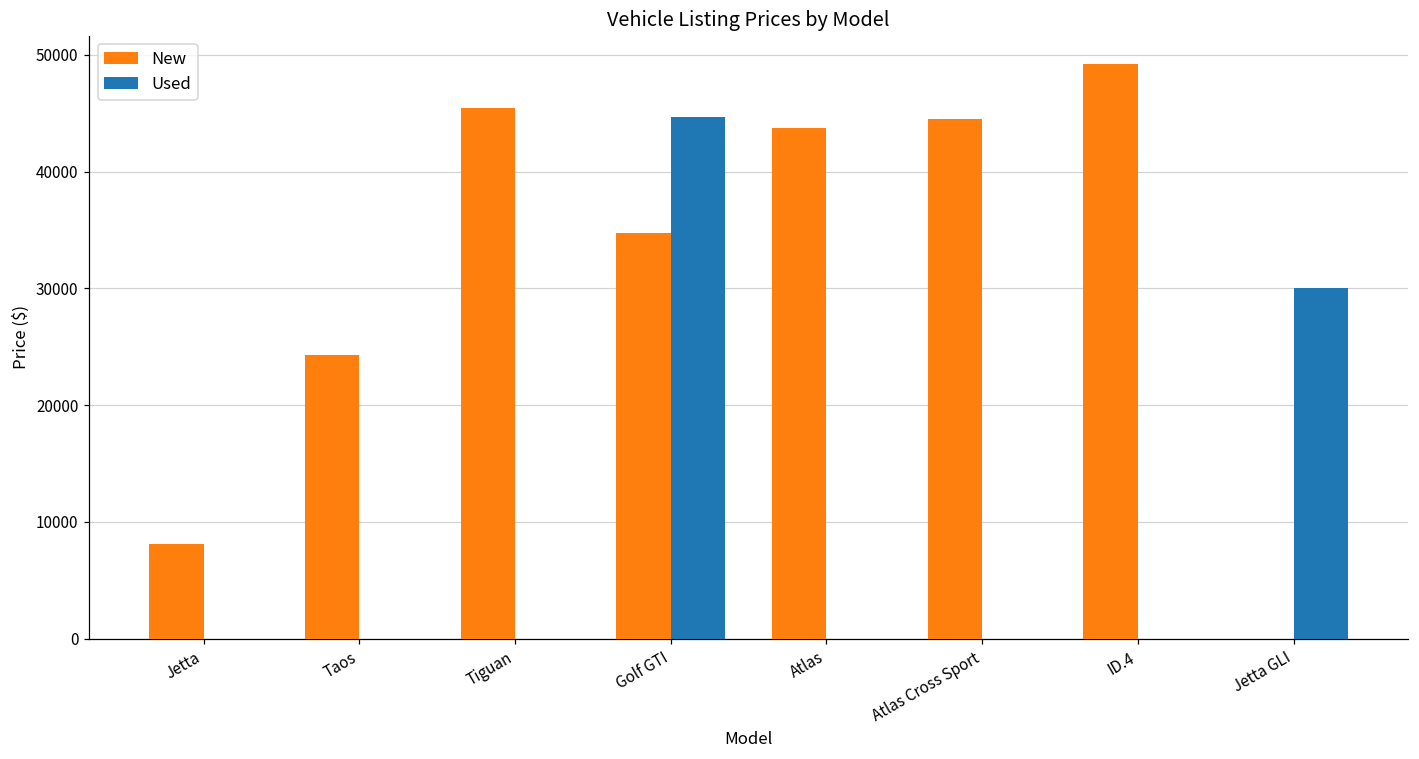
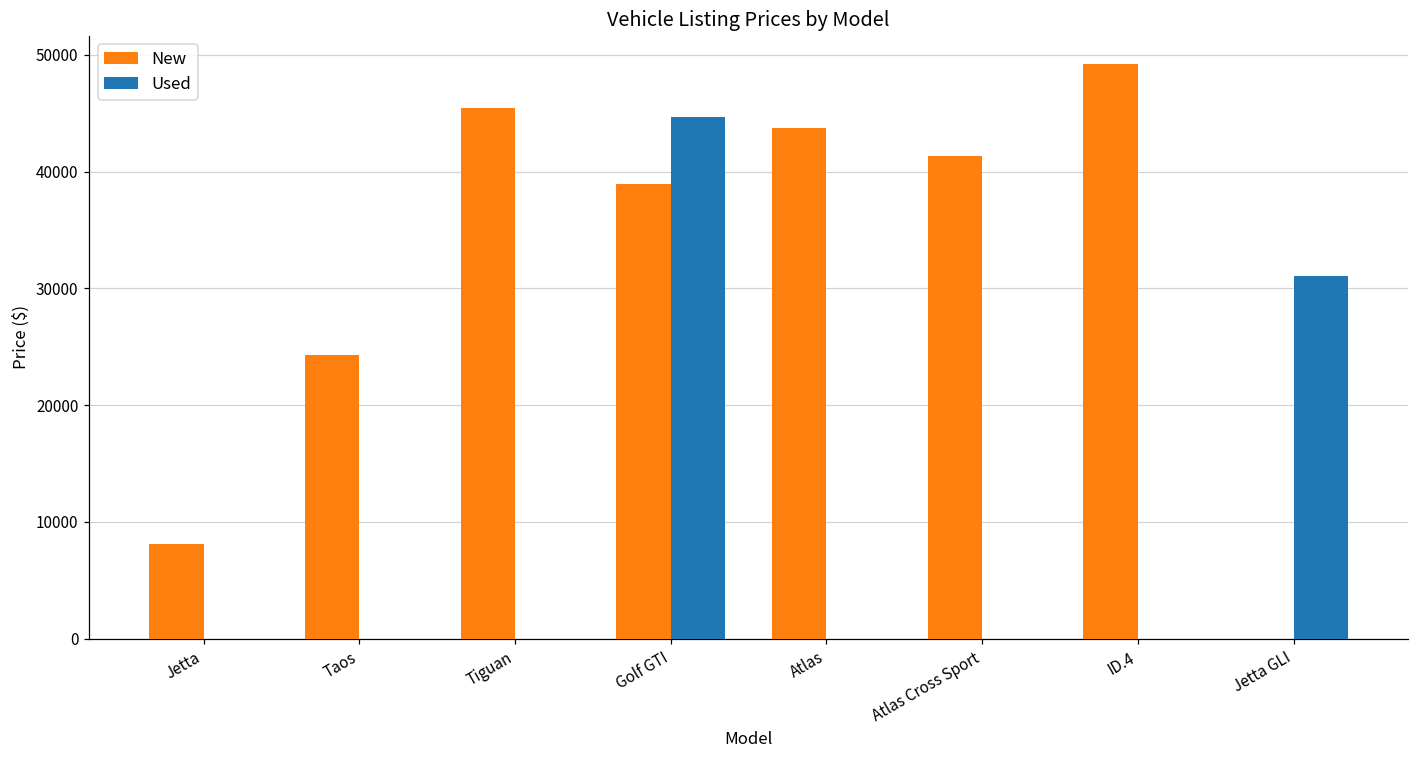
New, Golf GTI: 34800 -> 38900
New, Atlas Cross Sport: 44500 -> 41300
Used, Jetta GLI: 30000 -> 31100
